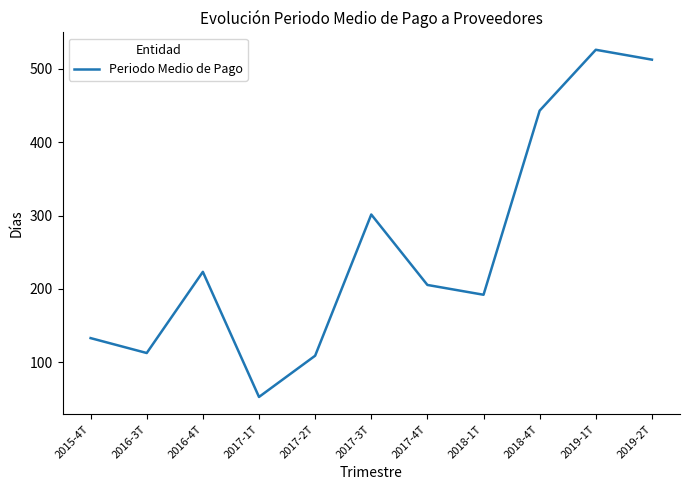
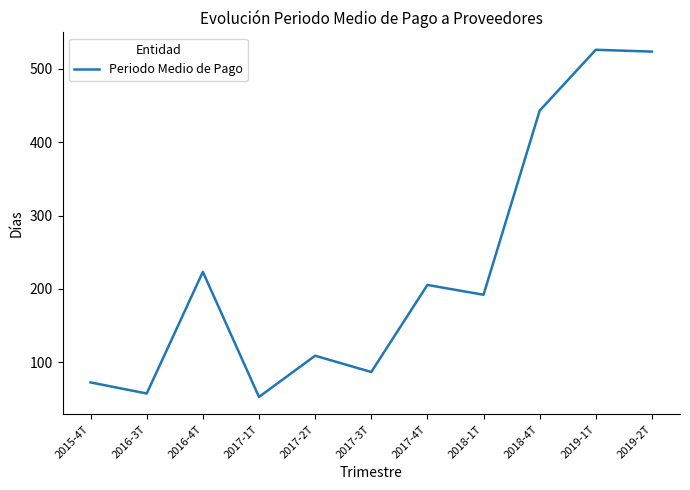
2015-4T: 130 -> 70
2016-3T: 110 -> 60
2017-3T: 300 -> 90
2019-2T: 510 -> 520
